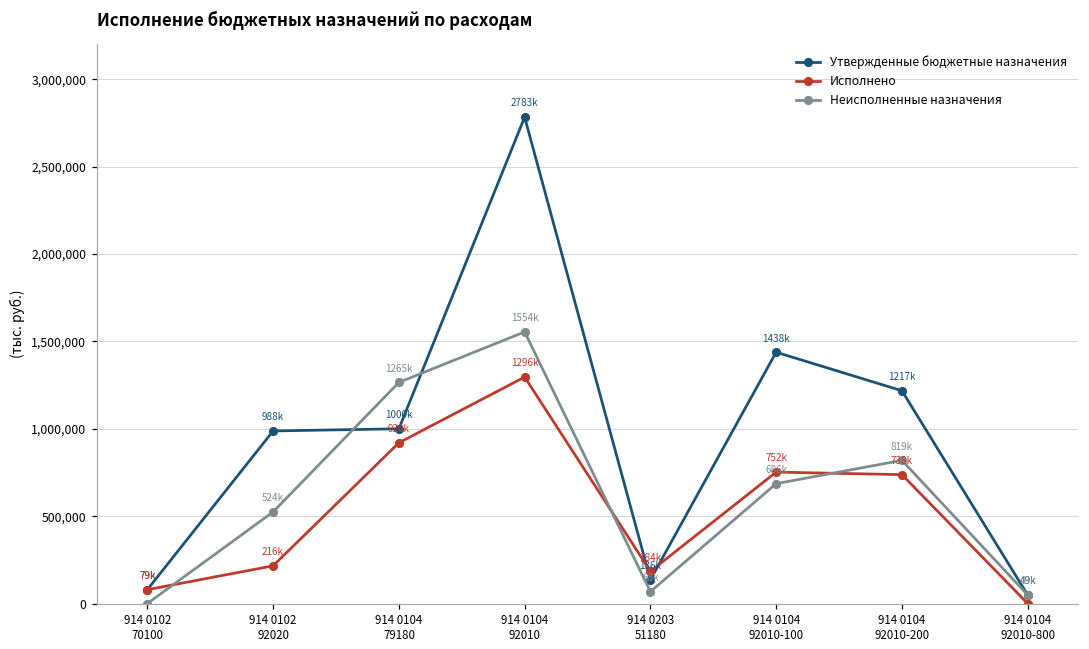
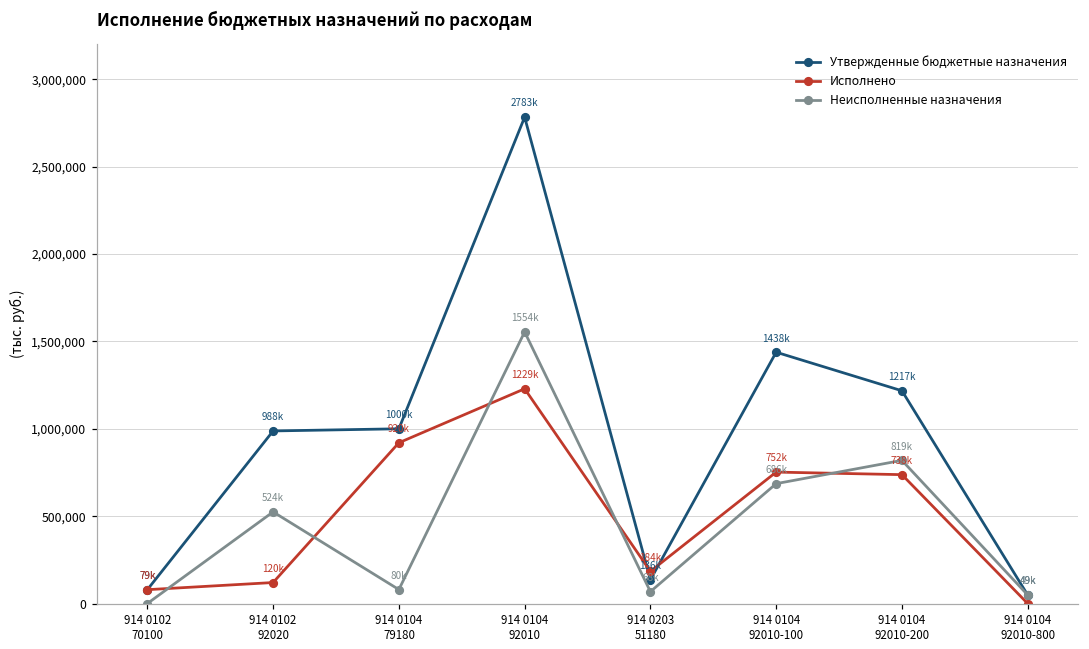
Исполнено, 914 0102 92020: 216k -> 120k
Неисполненные назначения, 914 0104 79180: 1265k -> 80k
Исполнено, 914 0104 92010: 1296k -> 1229k
